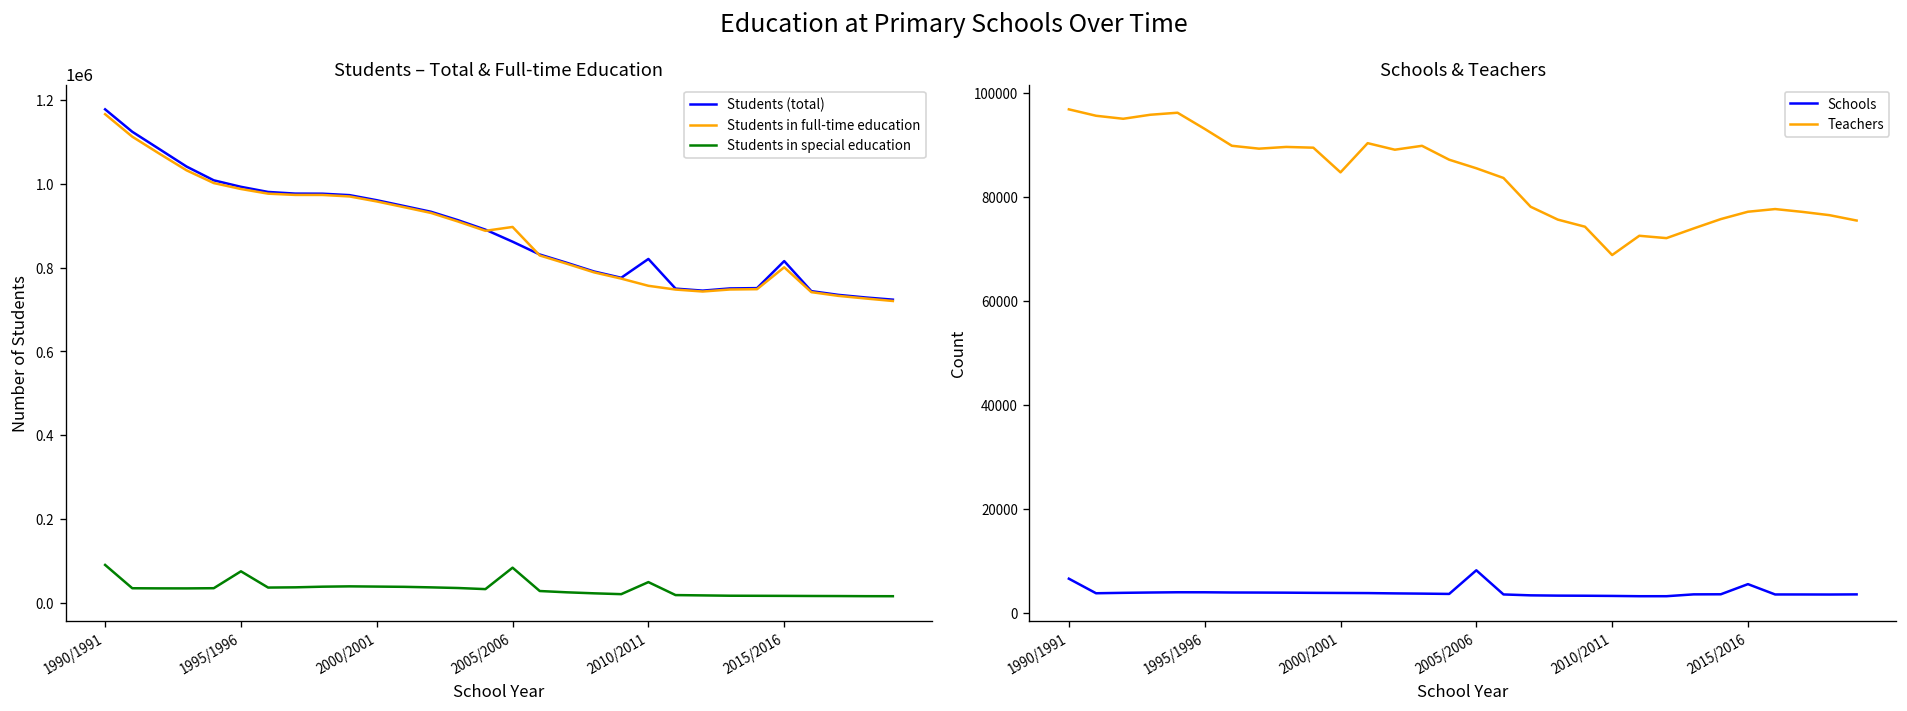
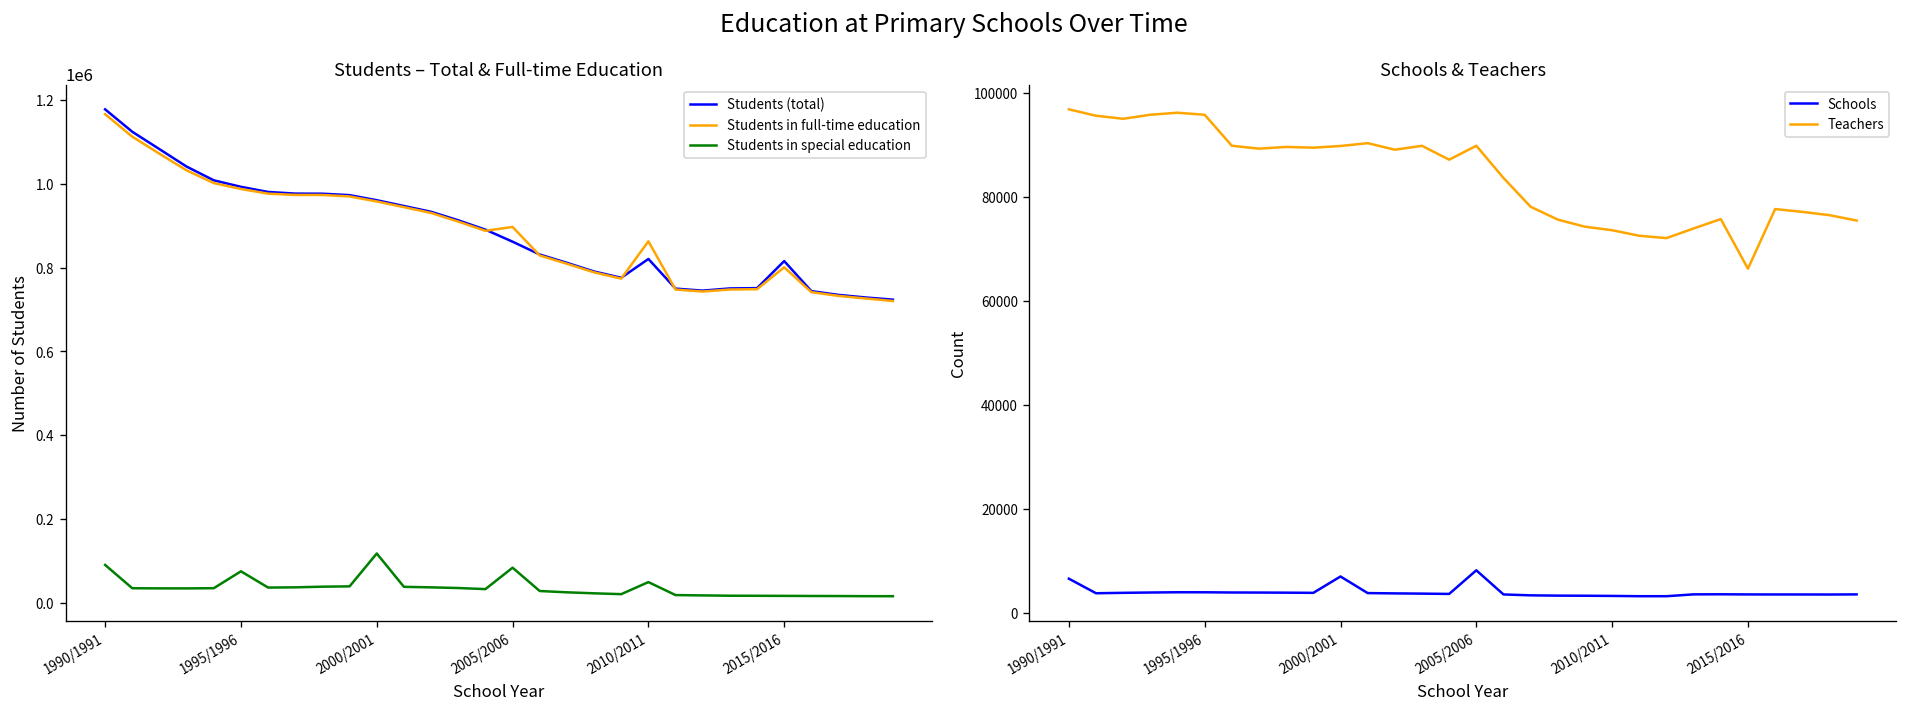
Students – Total & Full-time Education, Students in special education, 2000/2001: 40000 -> 120000
Students – Total & Full-time Education, Students in full-time education, 2010/2011: 760000 -> 860000
Schools & Teachers, Teachers, 1995/1996: 93000 -> 96000
Schools & Teachers, Schools, 2000/2001: 4000 -> 7000
Schools & Teachers, Teachers, 2000/2001: 85000 -> 90000
Schools & Teachers, Teachers, 2005/2006: 85000 -> 90000
Schools & Teachers, Teachers, 2010/2011: 69000 -> 74000
Schools & Teachers, Schools, 2015/2016: 6000 -> 4000
Schools & Teachers, Teachers, 2015/2016: 77000 -> 66000
